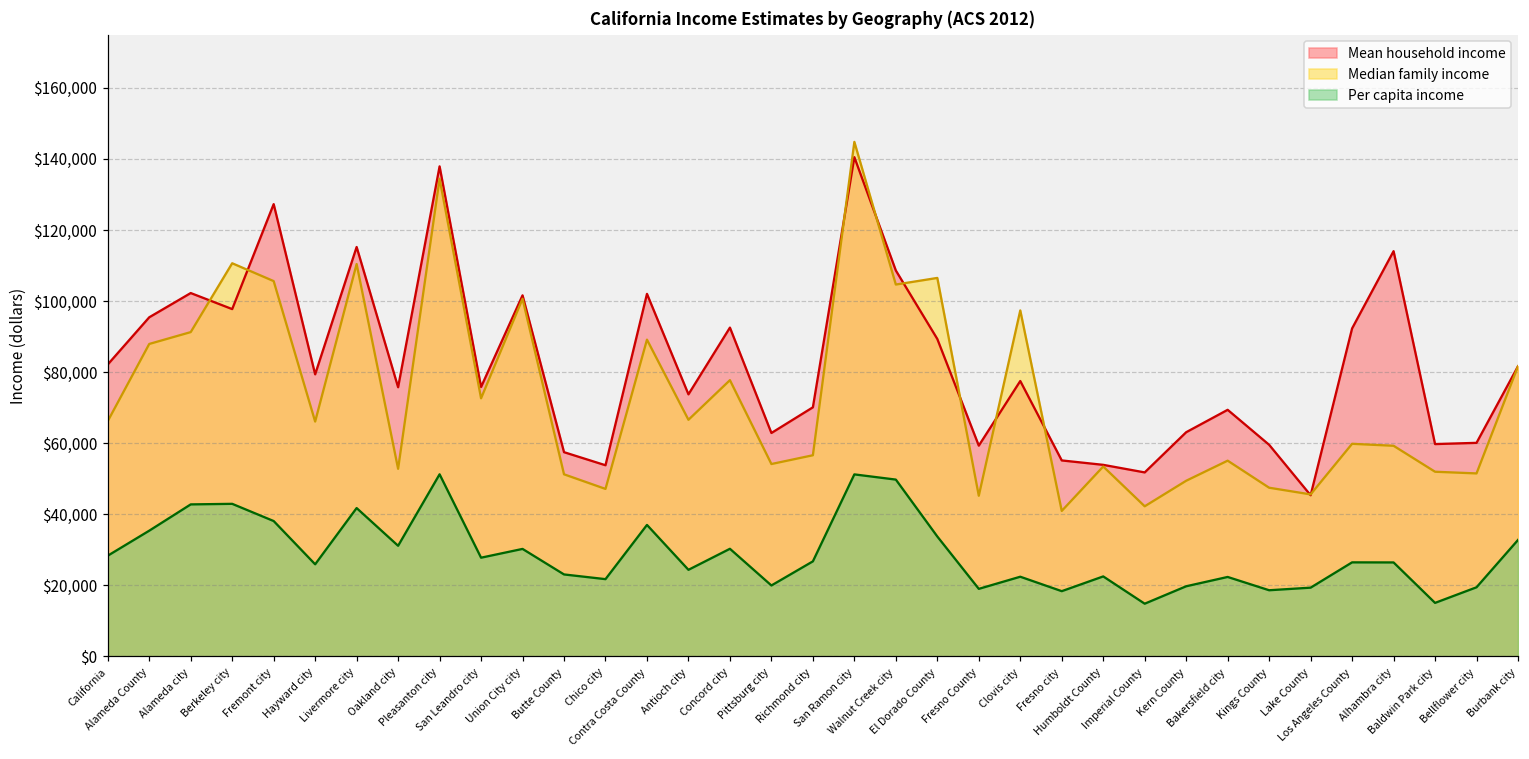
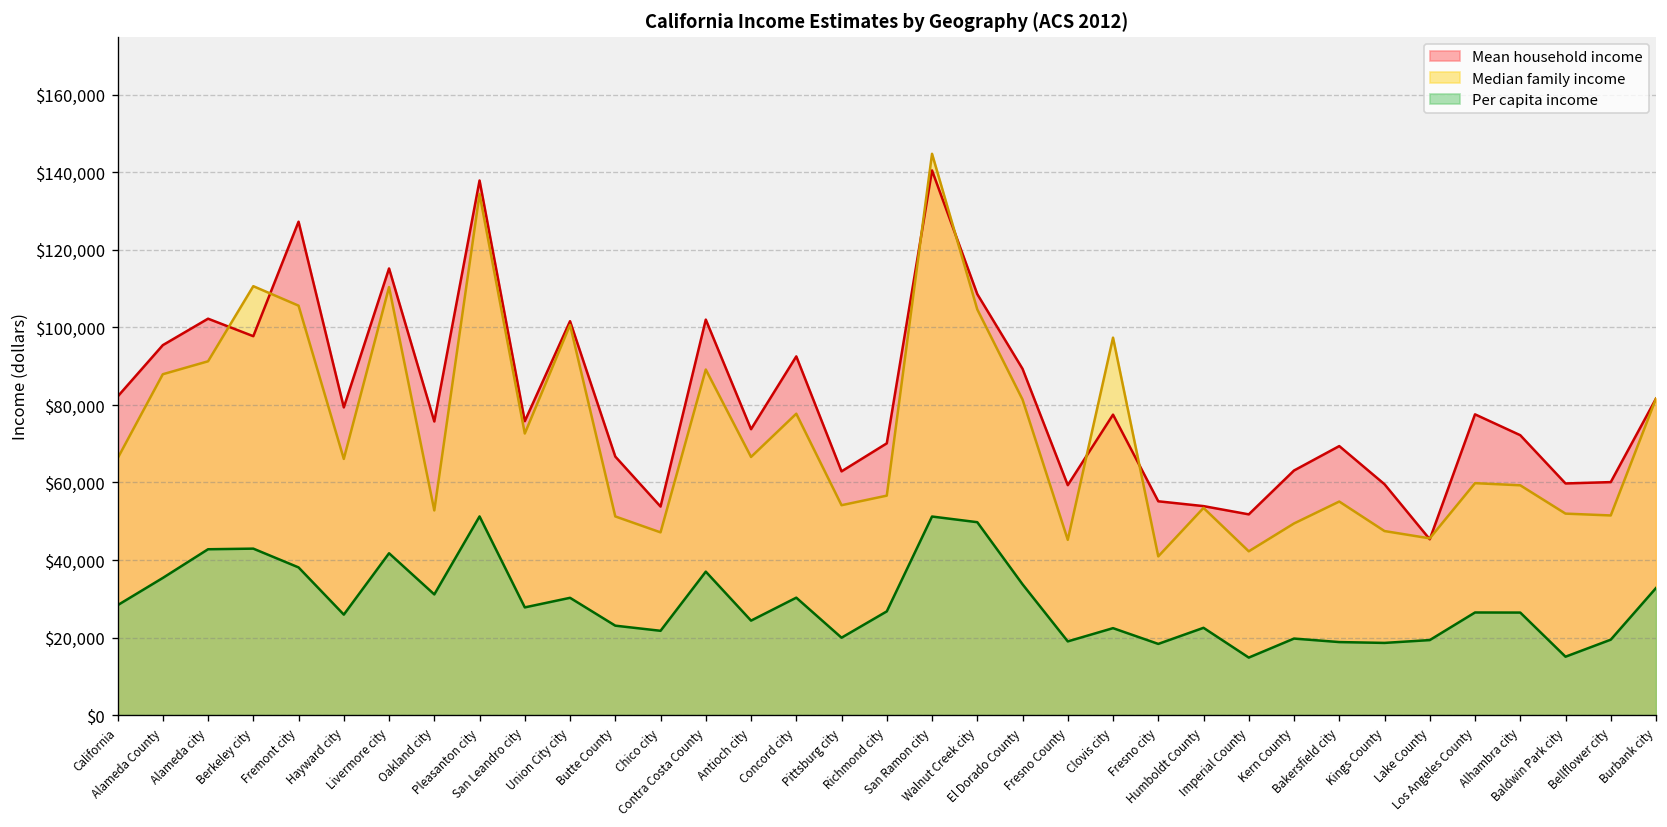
Mean household income, Butte County: $57,000 -> $67,000
Median family income, El Dorado County: $107,000 -> $81,000
Per capita income, Bakersfield city: $22,000 -> $19,000
Mean household income, Los Angeles County: $92,000 -> $78,000
Mean household income, Alhambra city: $114,000 -> $72,000
